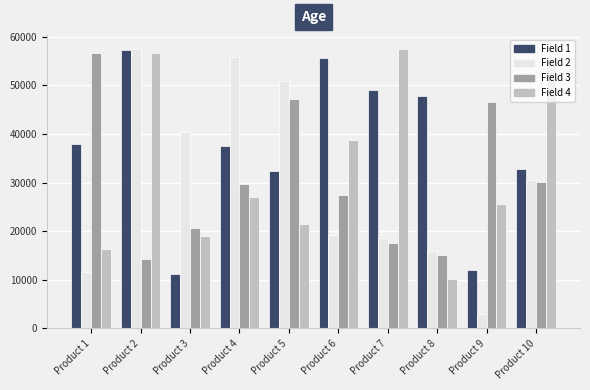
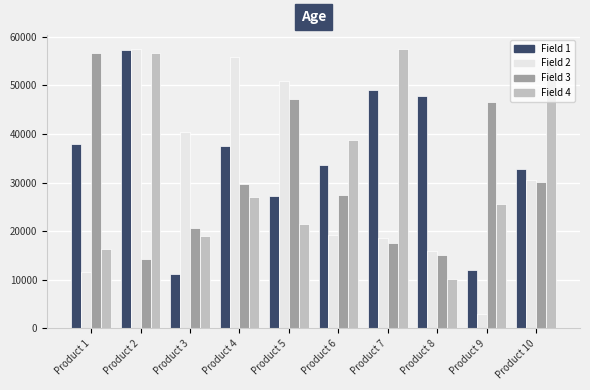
Field 1, Product 5: 32000 -> 27000
Field 1, Product 6: 56000 -> 34000
